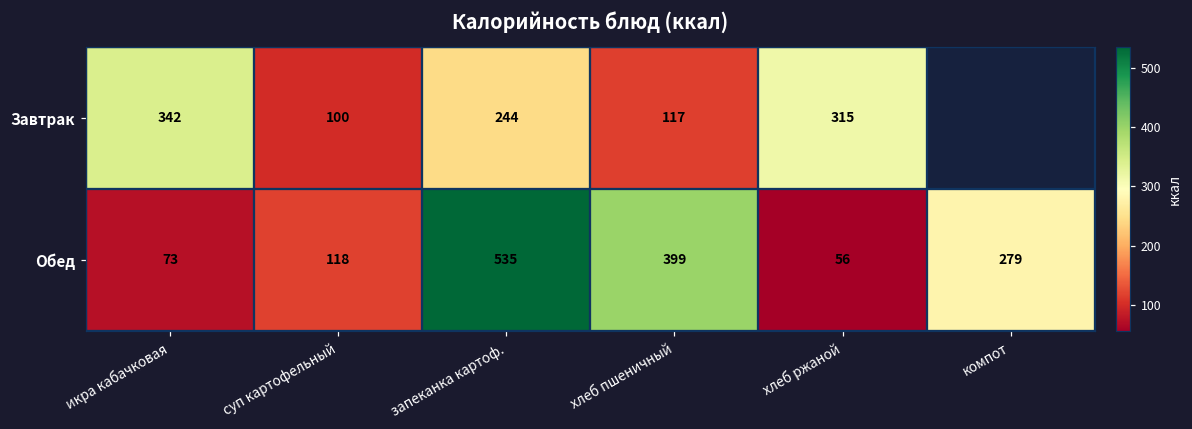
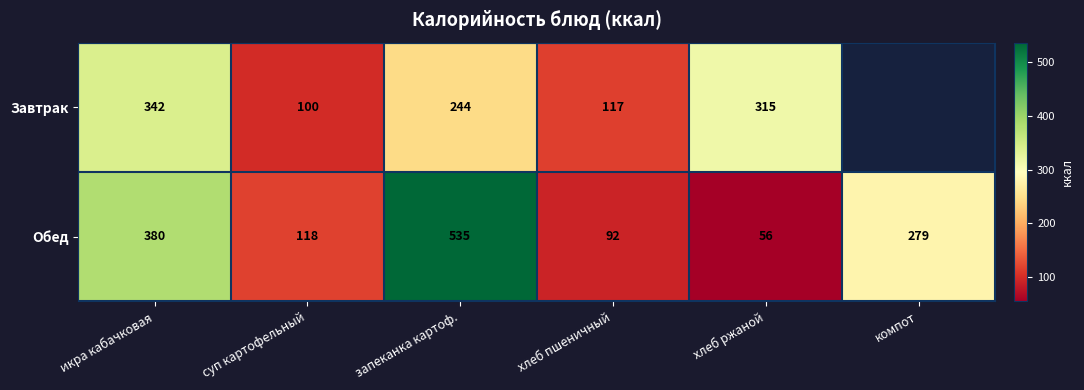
Обед, икра кабачковая: 73 -> 380
Обед, хлеб пшеничный: 399 -> 92
